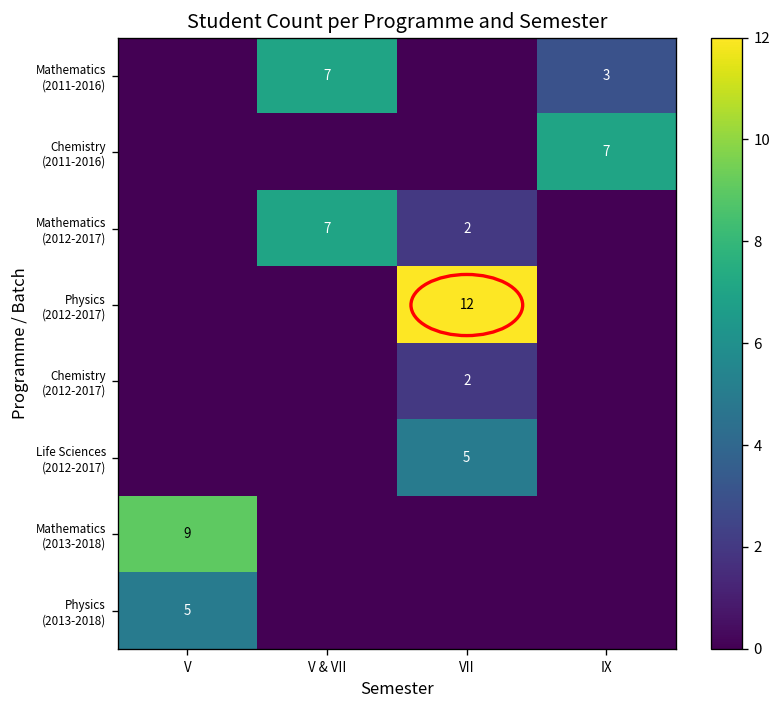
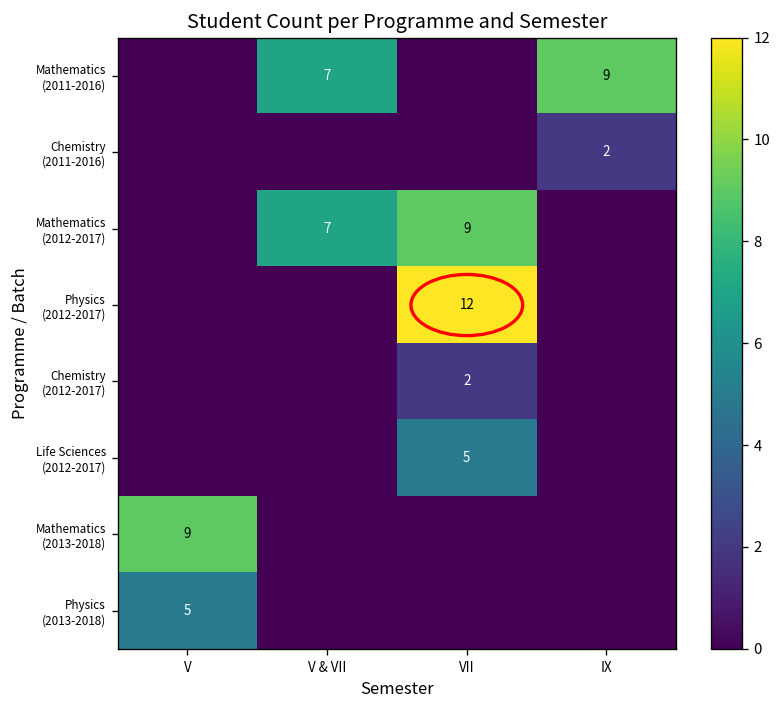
Mathematics (2011-2016), IX: 3 -> 9
Chemistry (2011-2016), IX: 7 -> 2
Mathematics (2012-2017), VII: 2 -> 9
